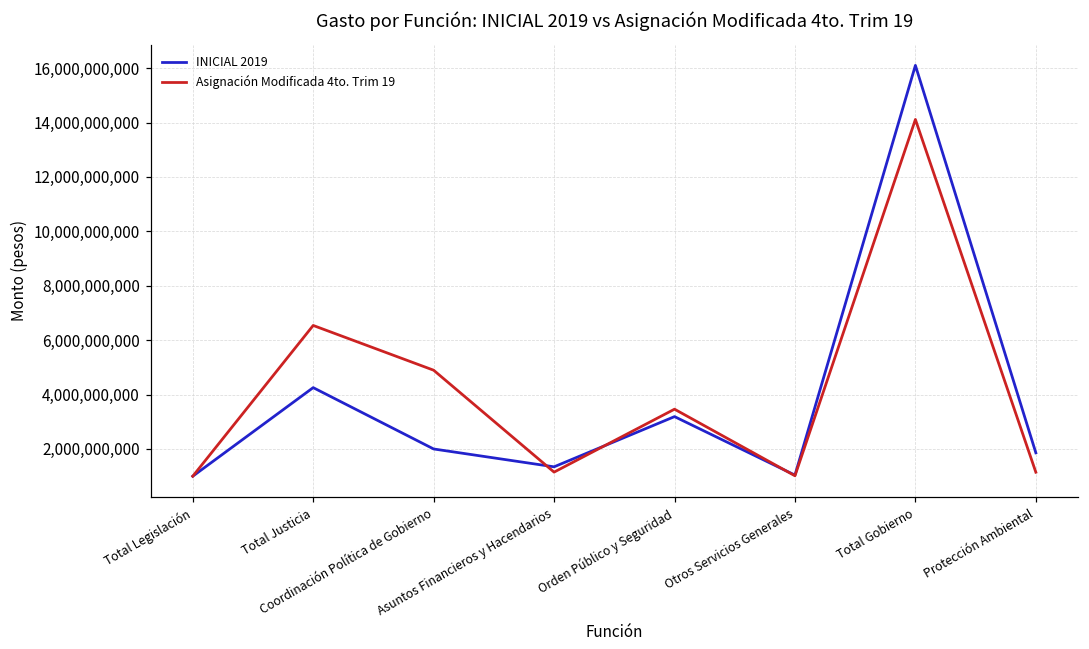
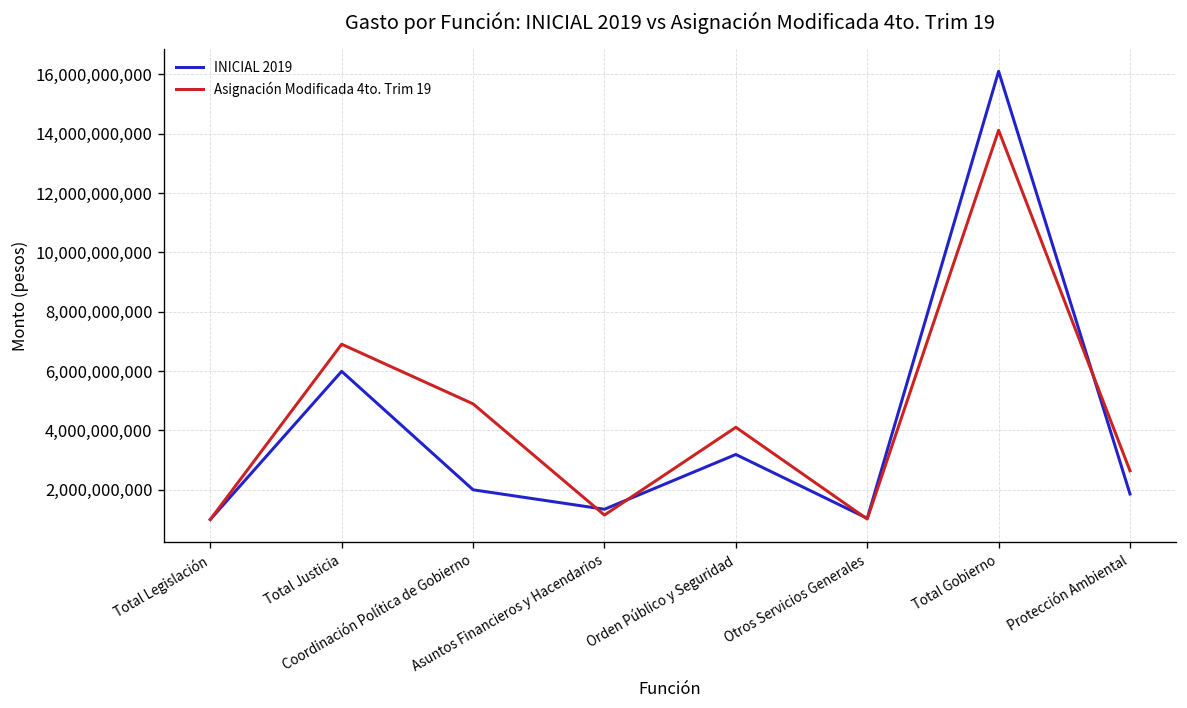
INICIAL 2019, Total Justicia: 4,300,000,000 -> 6,000,000,000
Asignación Modificada 4to. Trim 19, Total Justicia: 6,500,000,000 -> 6,900,000,000
Asignación Modificada 4to. Trim 19, Orden Público y Seguridad: 3,500,000,000 -> 4,100,000,000
Asignación Modificada 4to. Trim 19, Protección Ambiental: 1,100,000,000 -> 2,600,000,000
